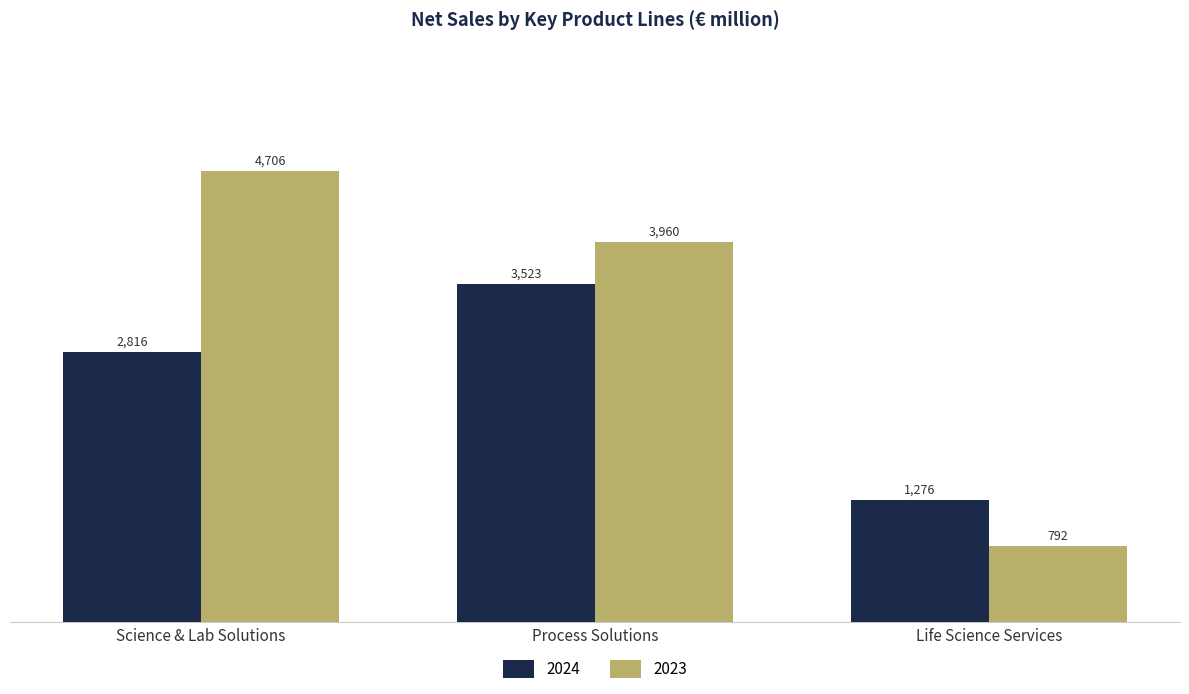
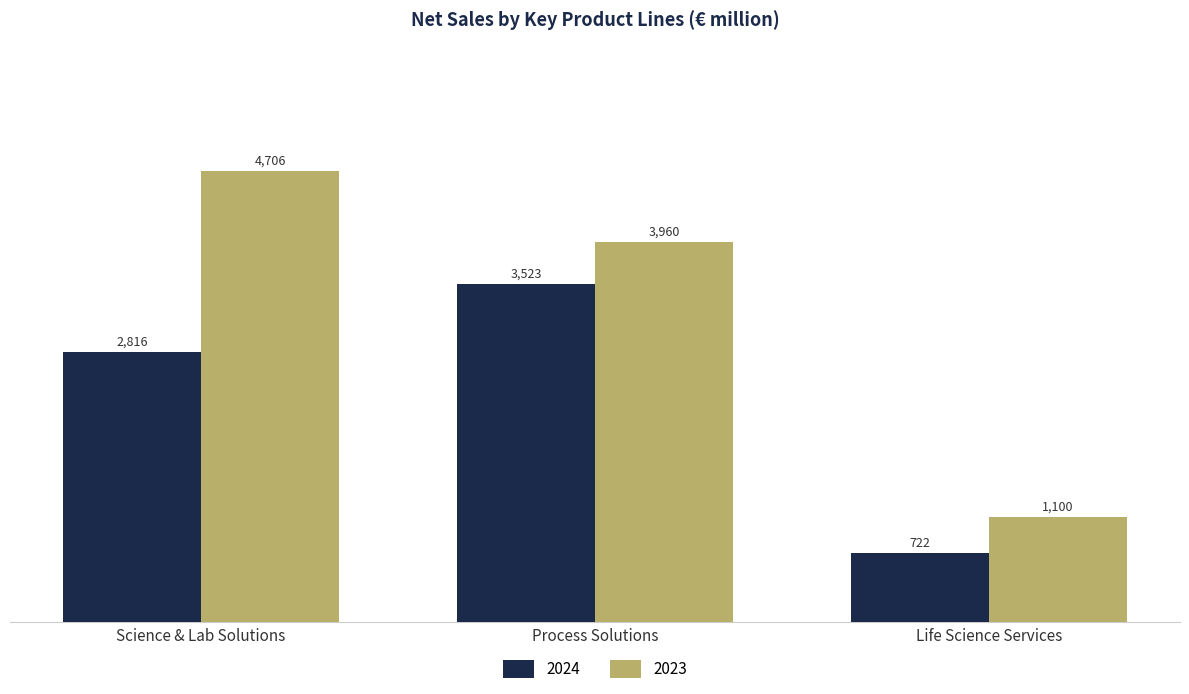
2024, Life Science Services: 1,276 -> 722
2023, Life Science Services: 792 -> 1,100
